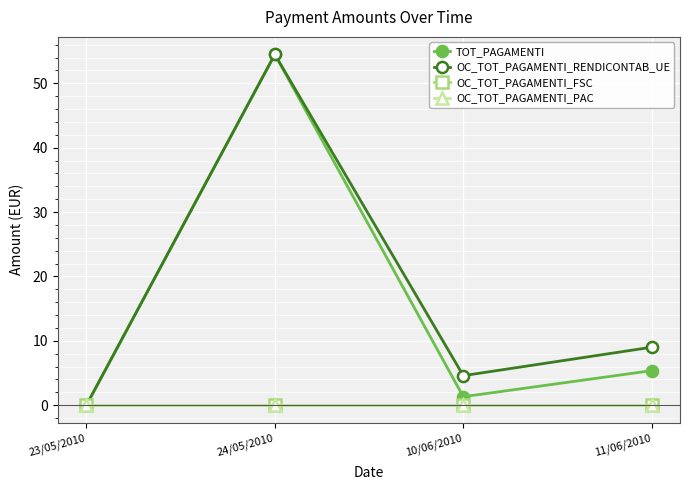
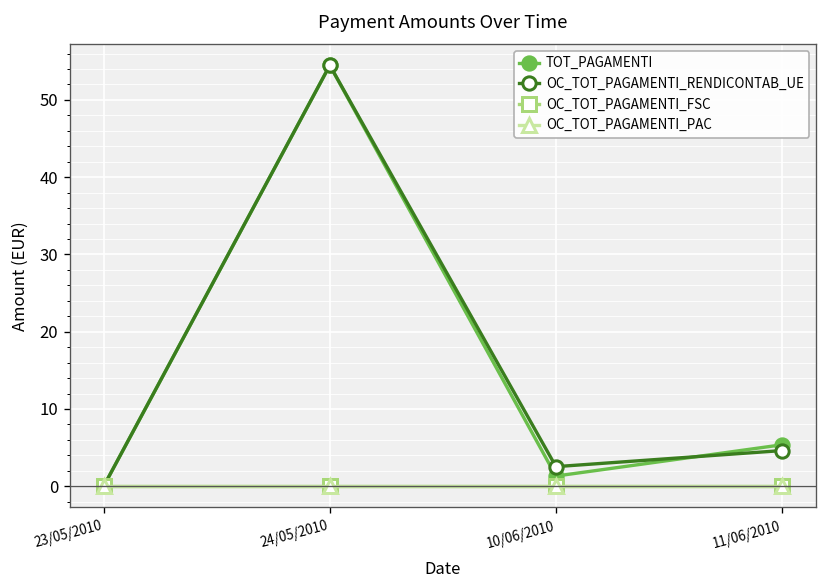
OC_TOT_PAGAMENTI_RENDICONTAB_UE, 10/06/2010: 5 -> 3
OC_TOT_PAGAMENTI_RENDICONTAB_UE, 11/06/2010: 9 -> 5
